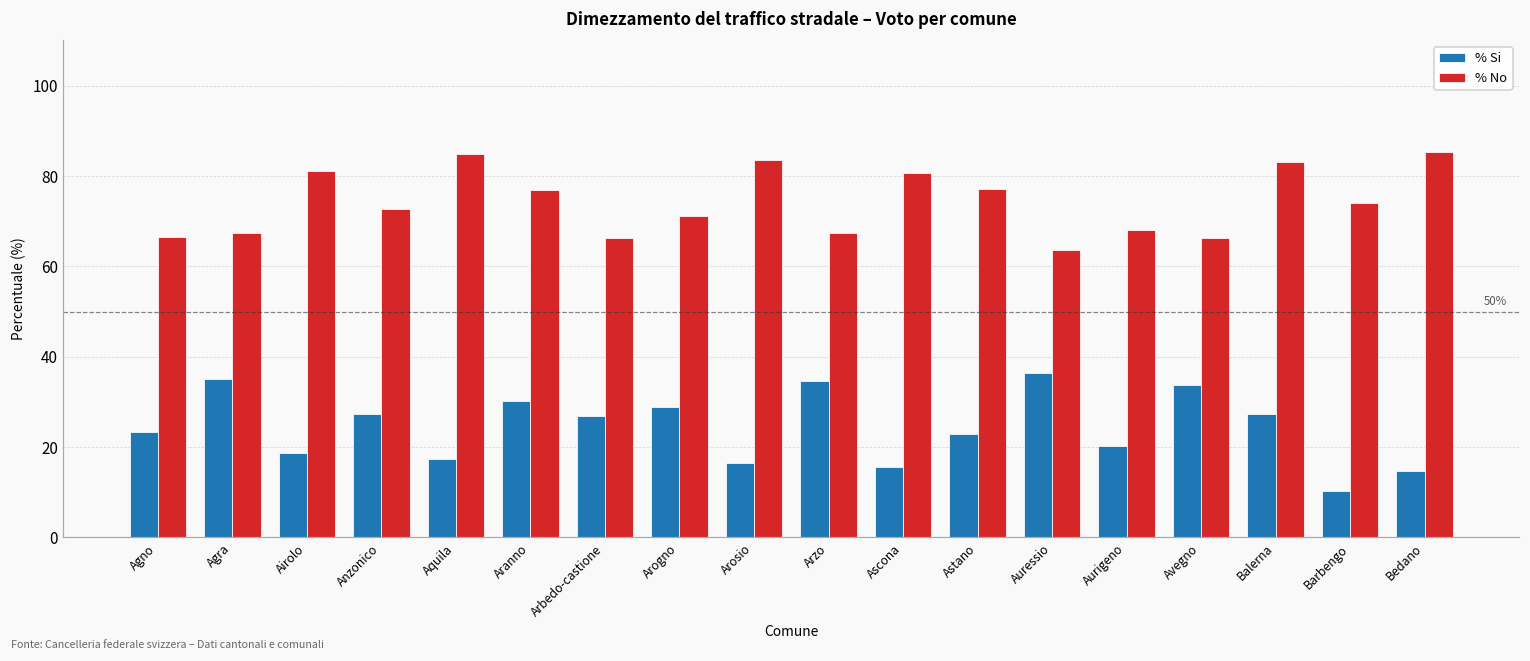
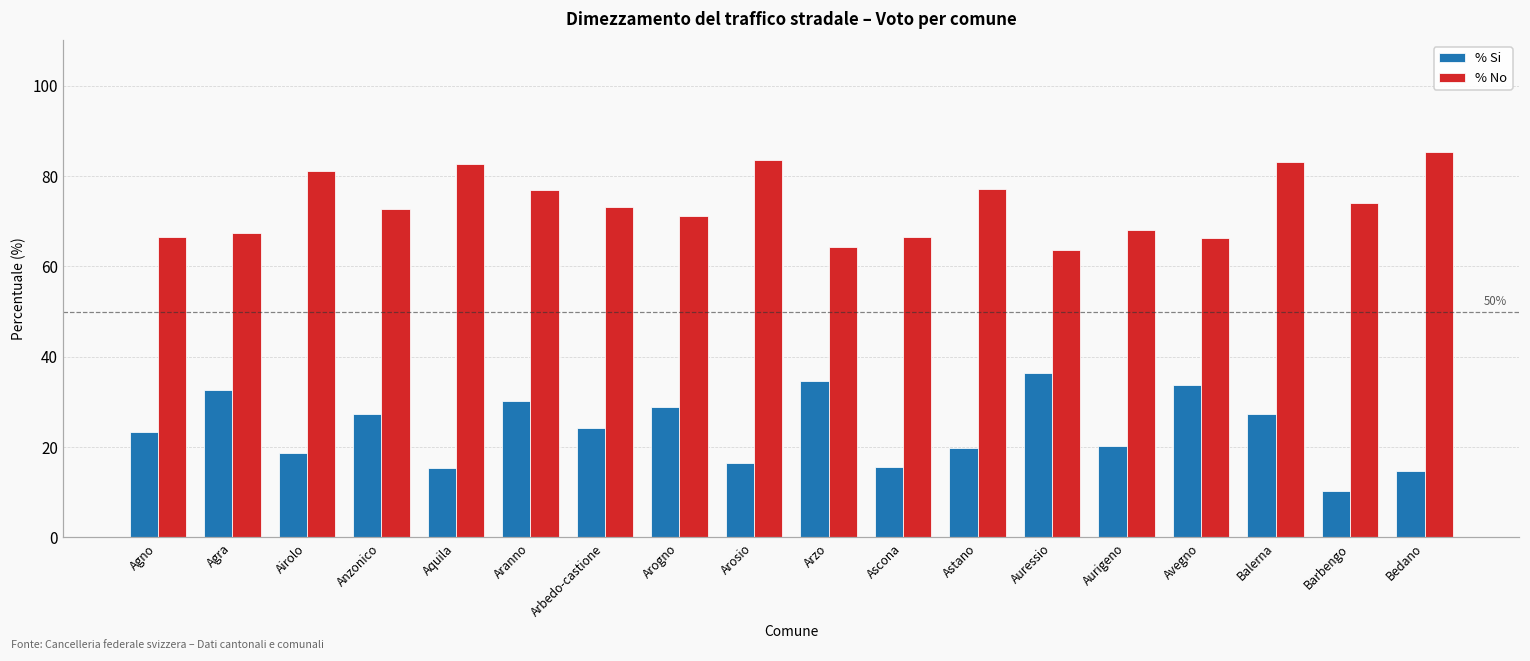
% Si, Agra: 35 -> 33
% Si, Aquila: 17 -> 15
% No, Aquila: 85 -> 83
% Si, Arbedo-castione: 27 -> 24
% No, Arbedo-castione: 66 -> 73
% No, Arzo: 67 -> 64
% No, Ascona: 81 -> 67
% Si, Astano: 23 -> 20
